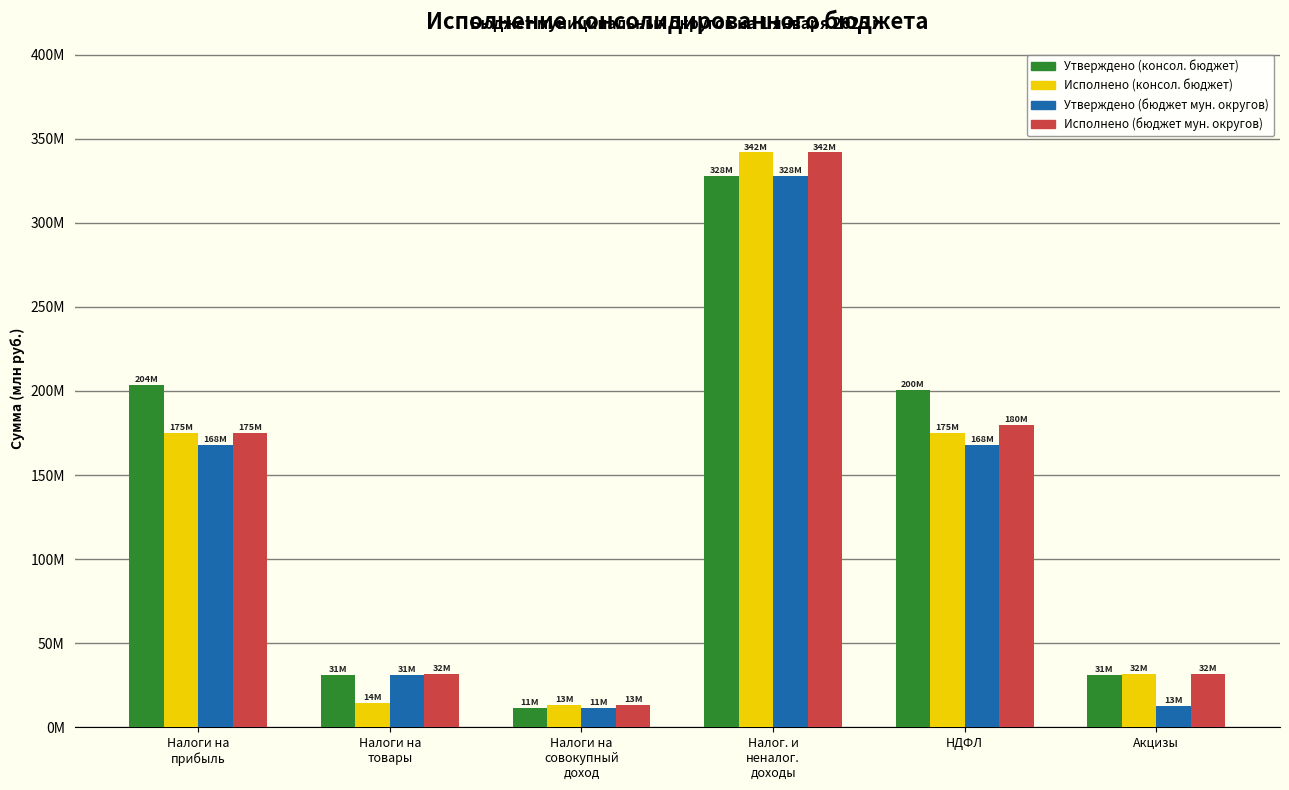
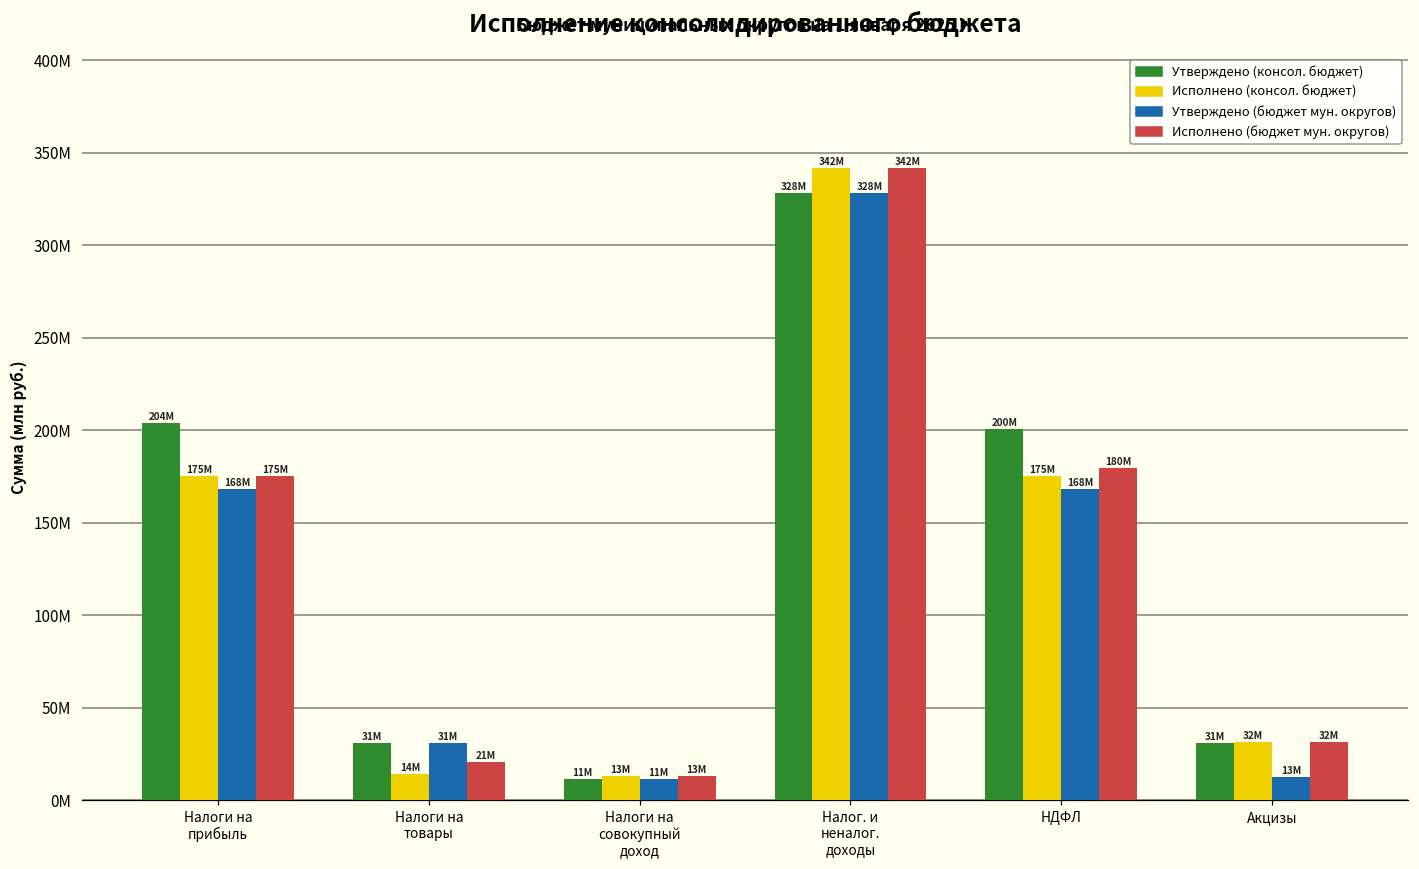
Исполнено (бюджет мун. округов), Налоги на товары: 32М -> 21М
